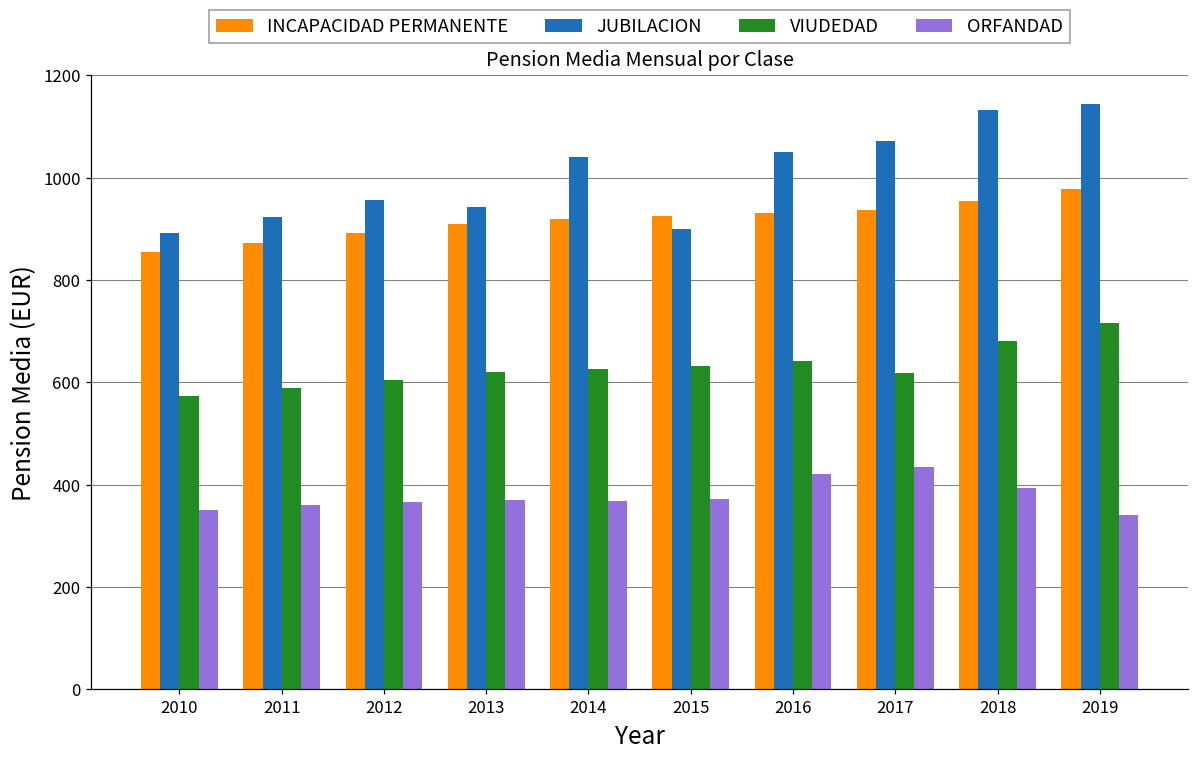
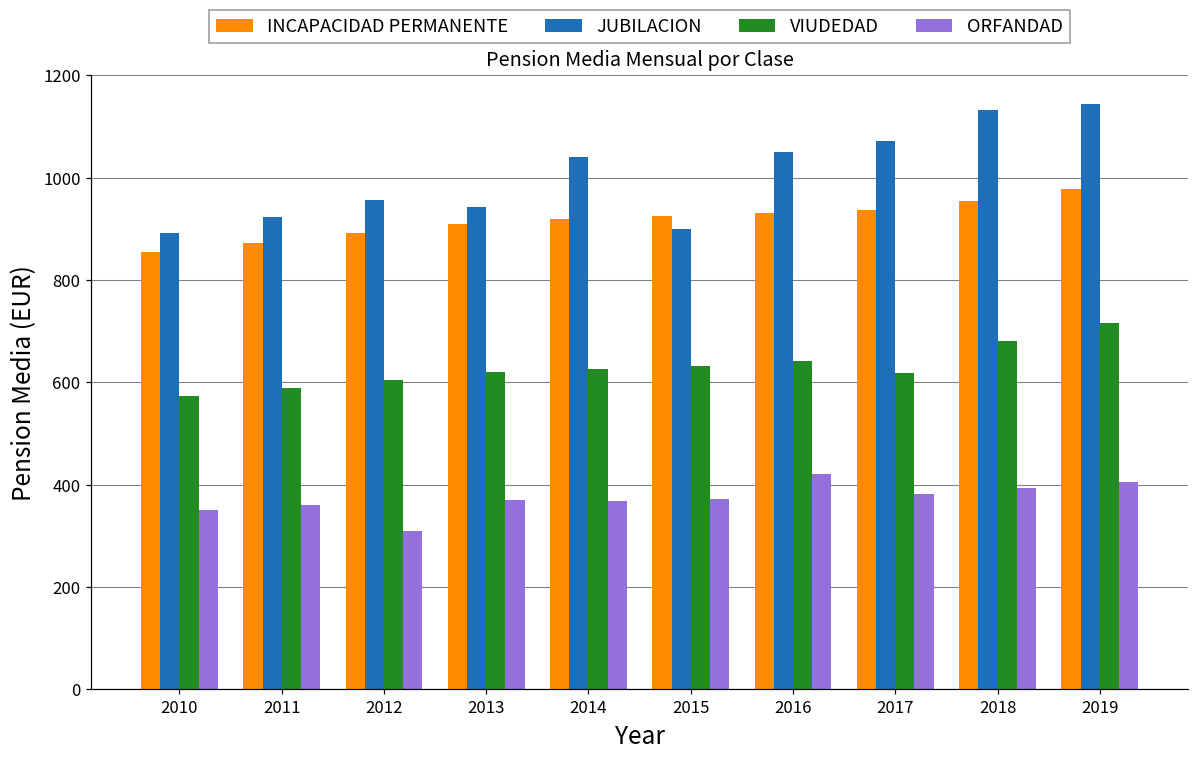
ORFANDAD, 2012: 370 -> 310
ORFANDAD, 2017: 430 -> 380
ORFANDAD, 2019: 340 -> 410
